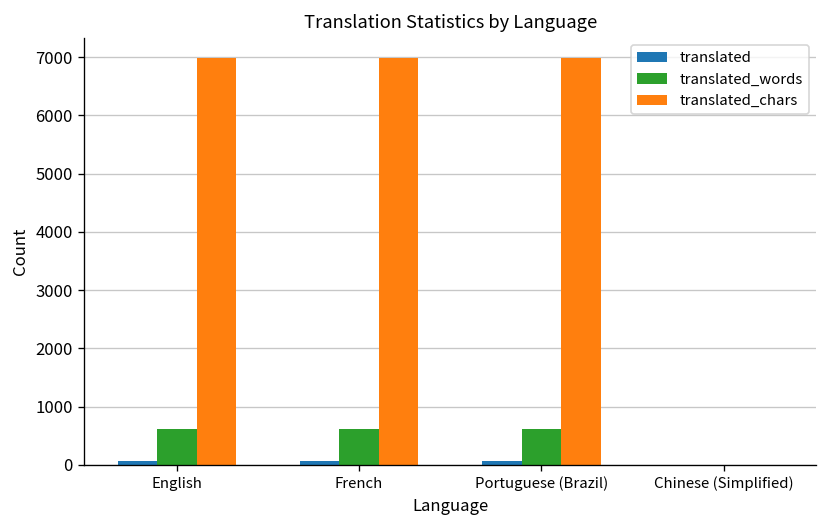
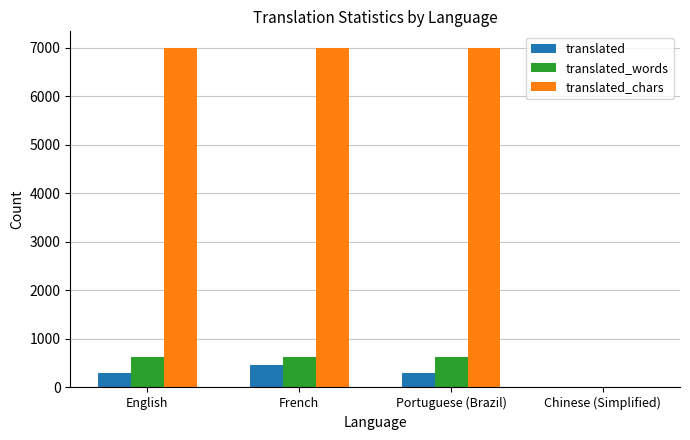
translated, English: 100 -> 300
translated, French: 100 -> 500
translated, Portuguese (Brazil): 100 -> 300
